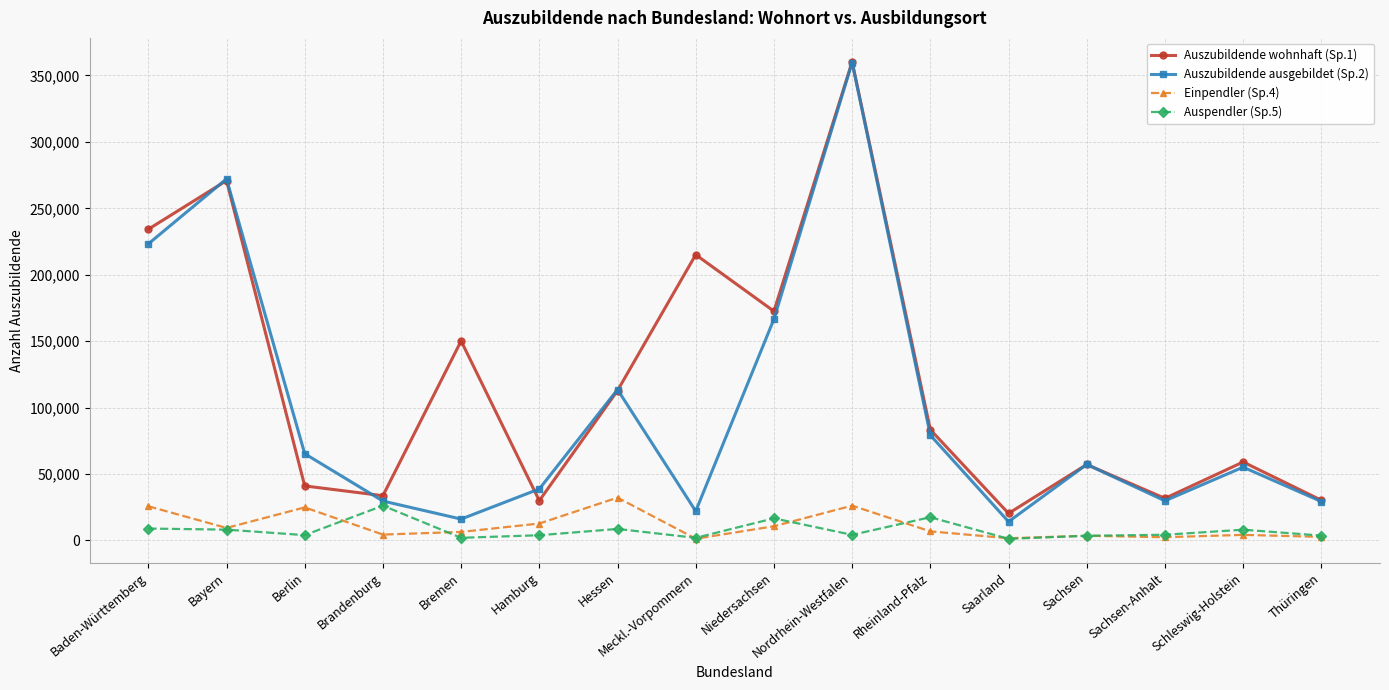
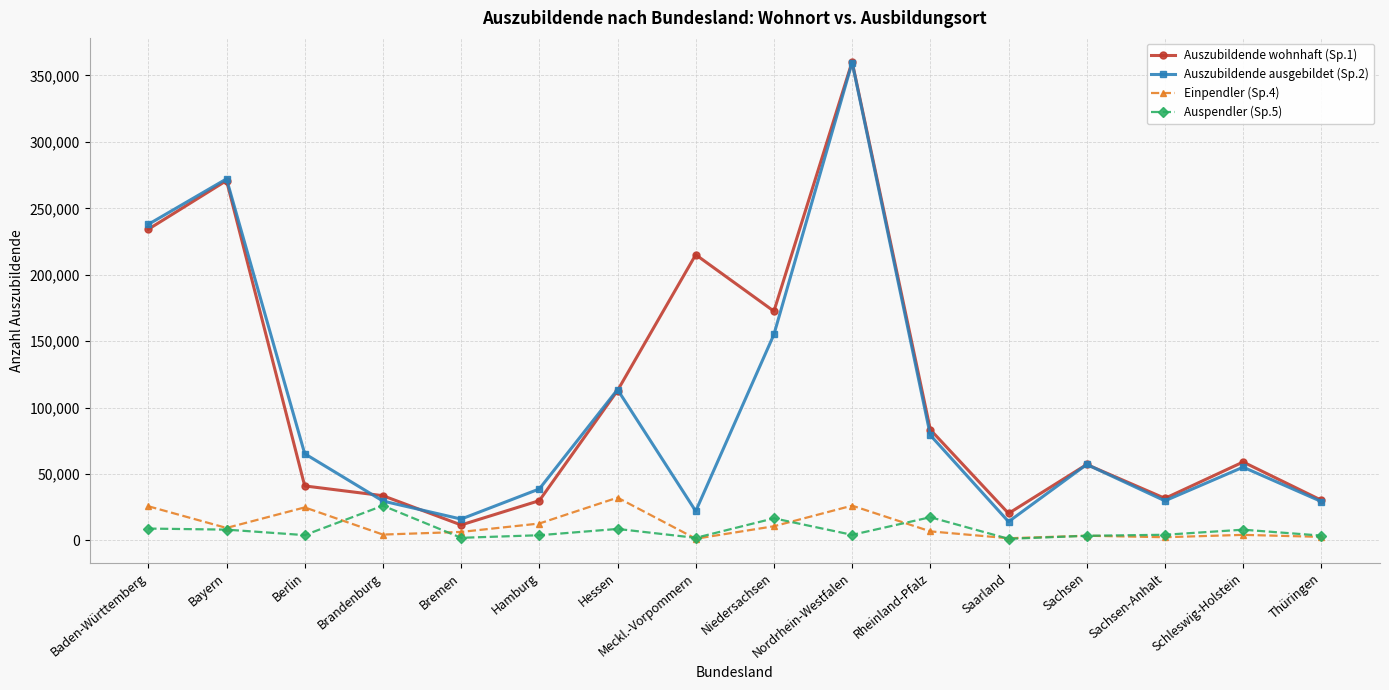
Auszubildende ausgebildet (Sp.2), Baden-Württemberg: 223,000 -> 238,000
Auszubildende wohnhaft (Sp.1), Bremen: 150,000 -> 12,000
Auszubildende ausgebildet (Sp.2), Niedersachsen: 167,000 -> 155,000
